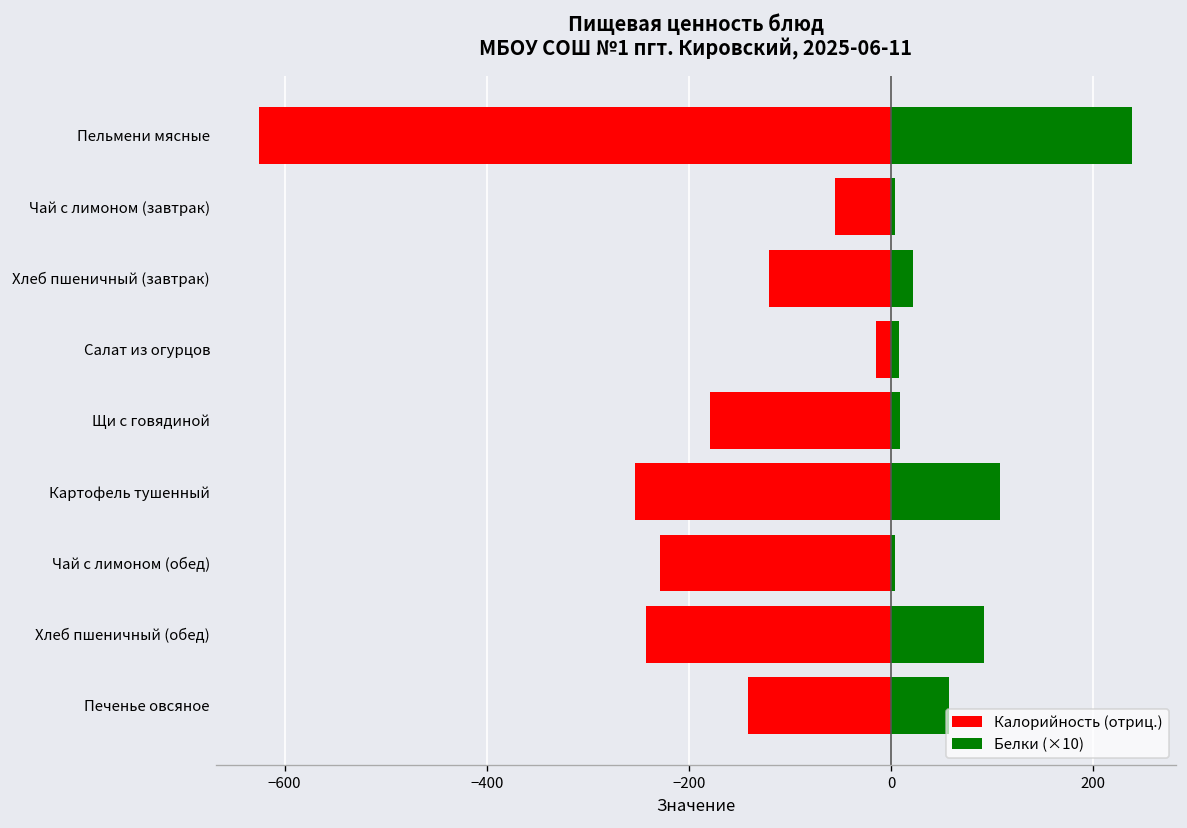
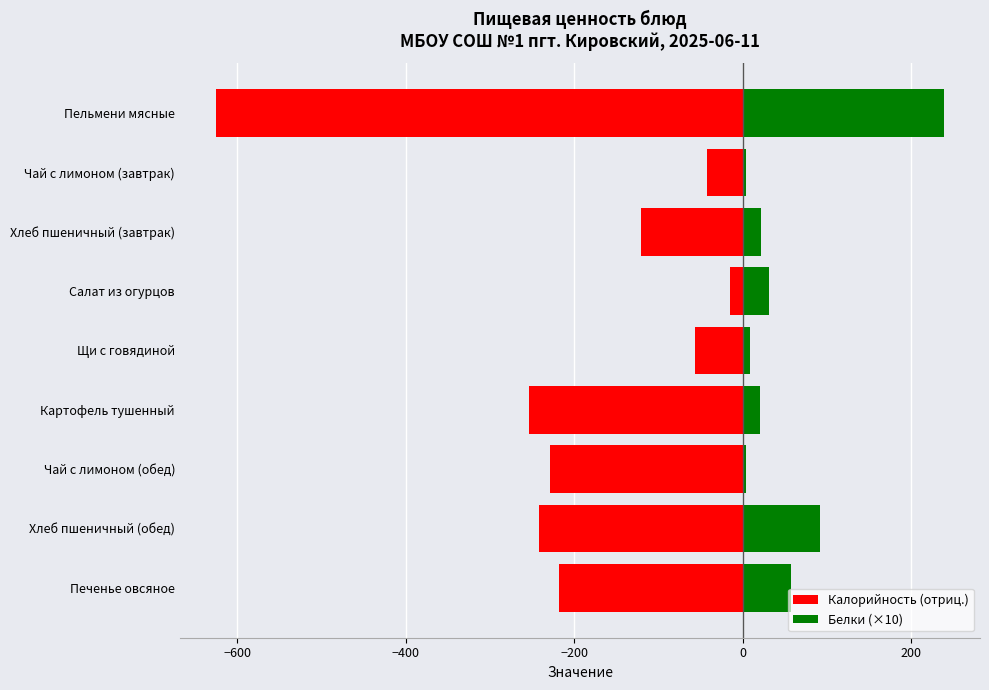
Калорийность (отриц.), Чай с лимоном (завтрак): -60 -> -40
Белки (×10), Салат из огурцов: 10 -> 30
Калорийность (отриц.), Щи с говядиной: -180 -> -60
Белки (×10), Картофель тушенный: 110 -> 20
Калорийность (отриц.), Печенье овсяное: -140 -> -220
